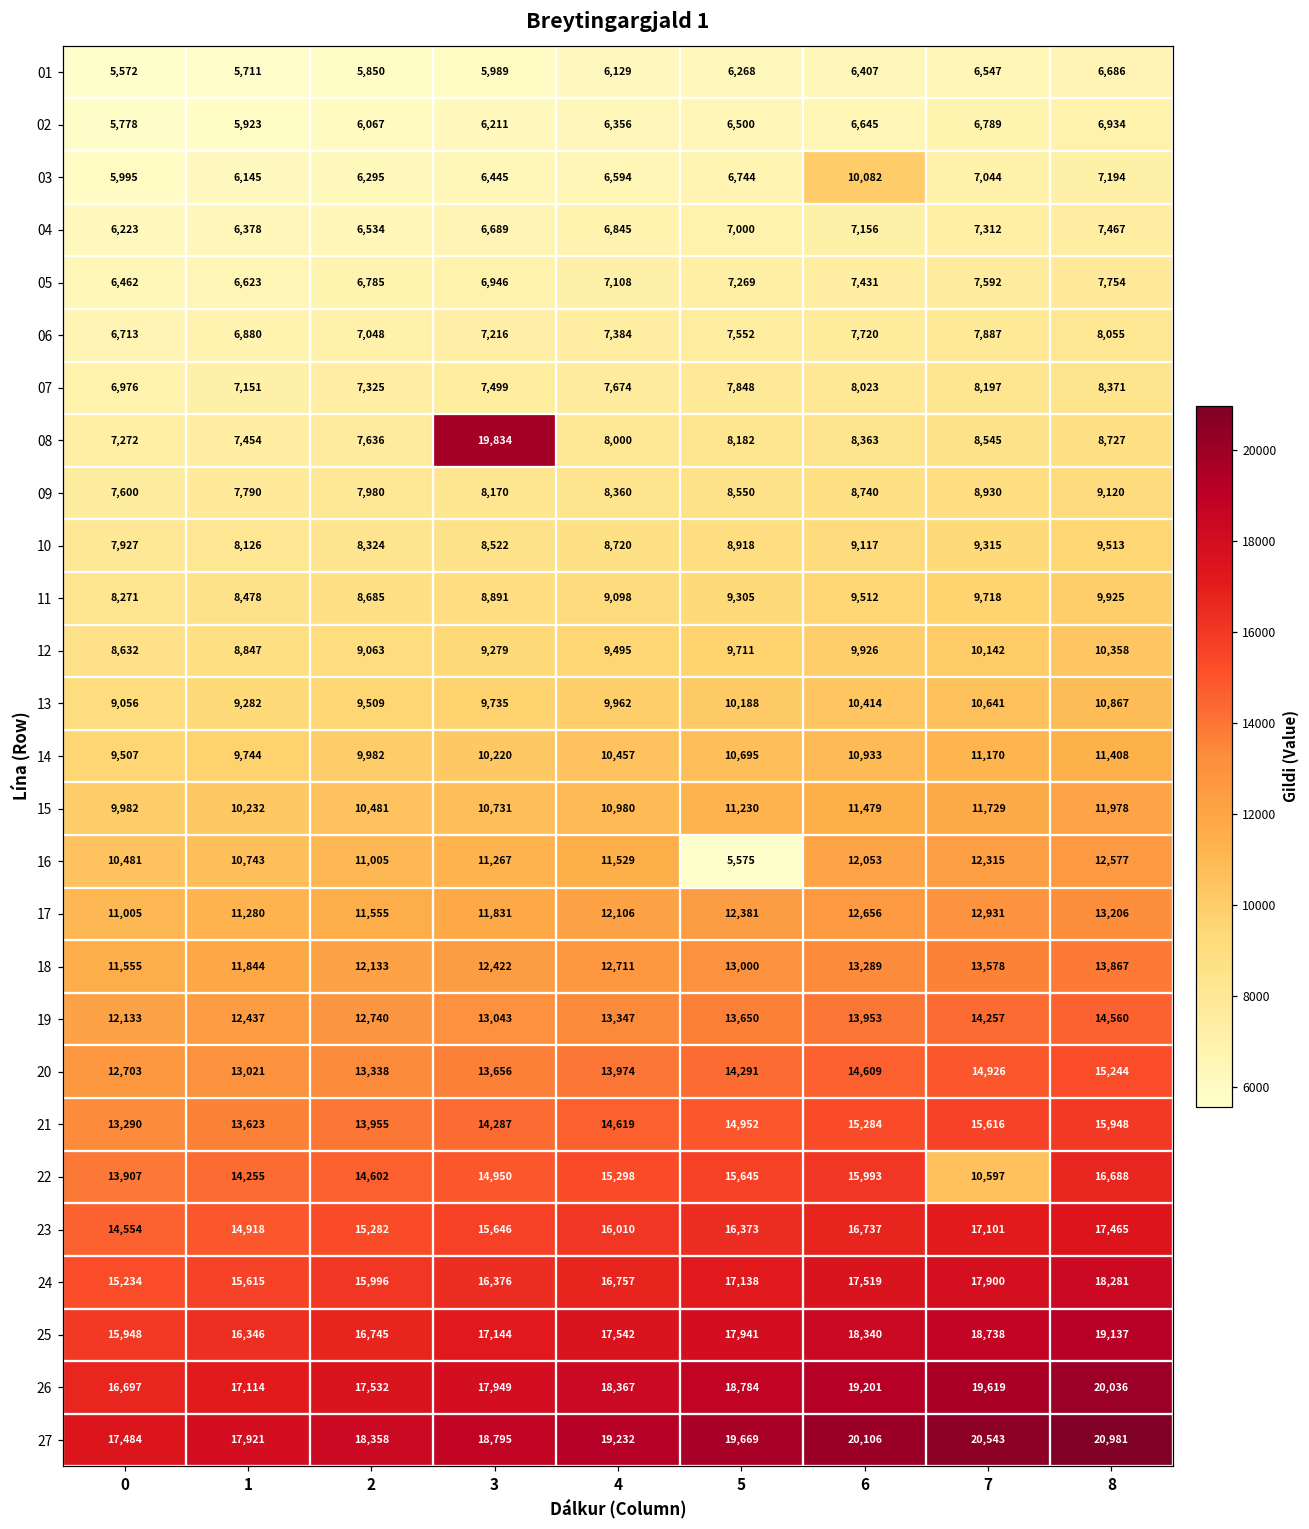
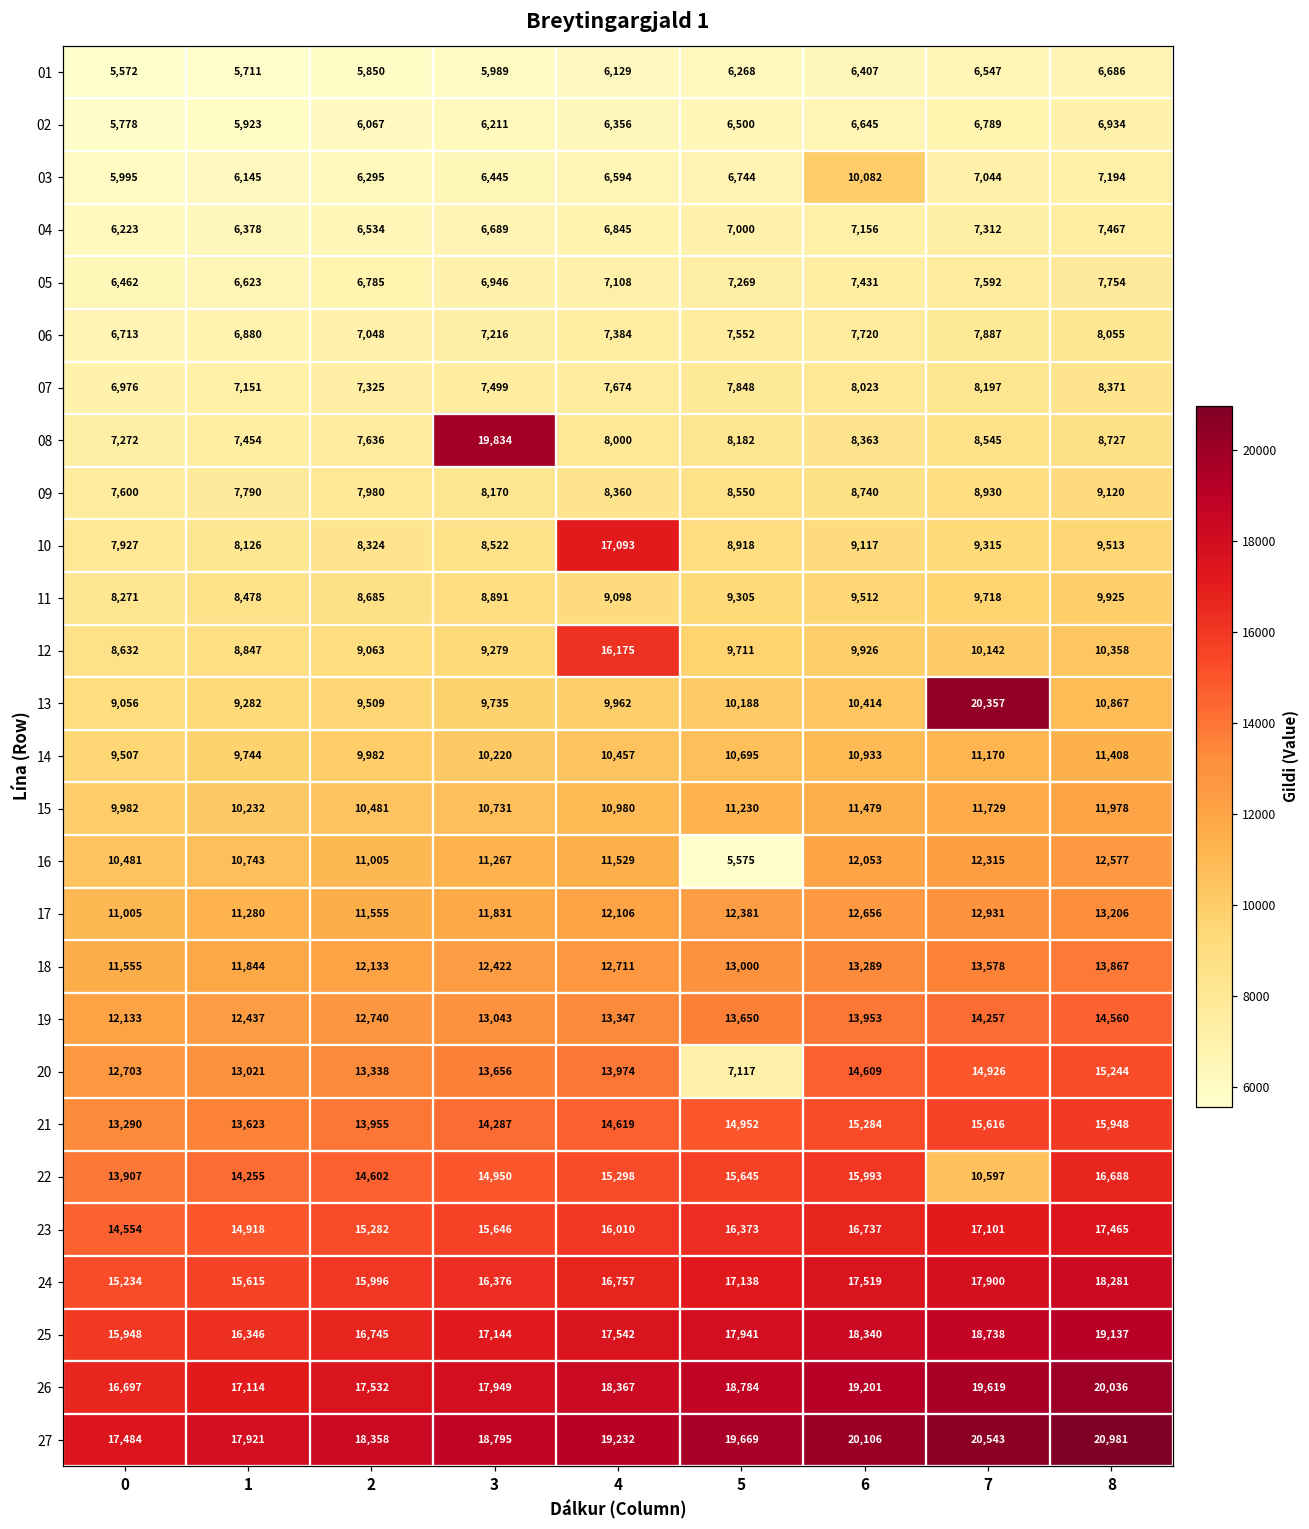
10, 4: 8,720 -> 17,093
12, 4: 9,495 -> 16,175
13, 7: 10,641 -> 20,357
20, 5: 14,291 -> 7,117
